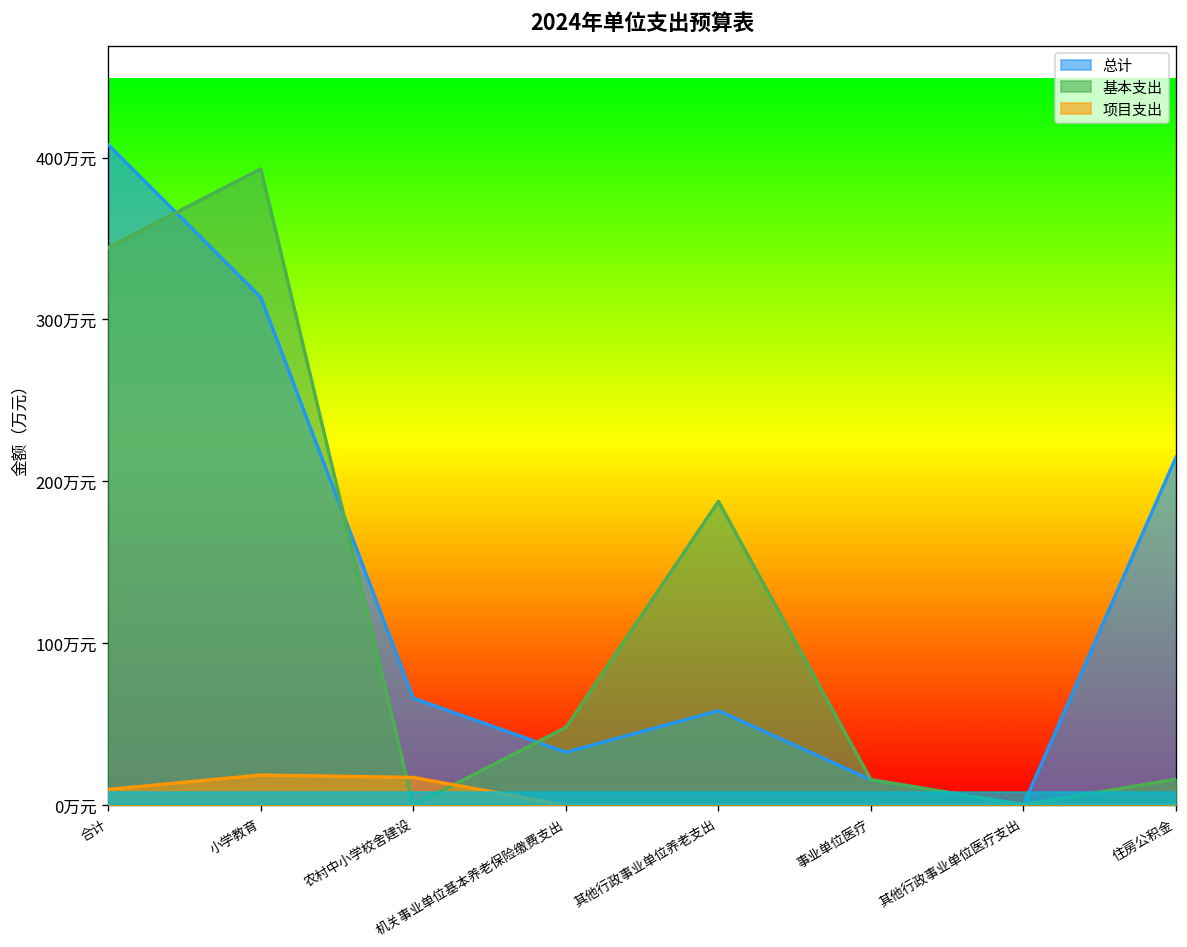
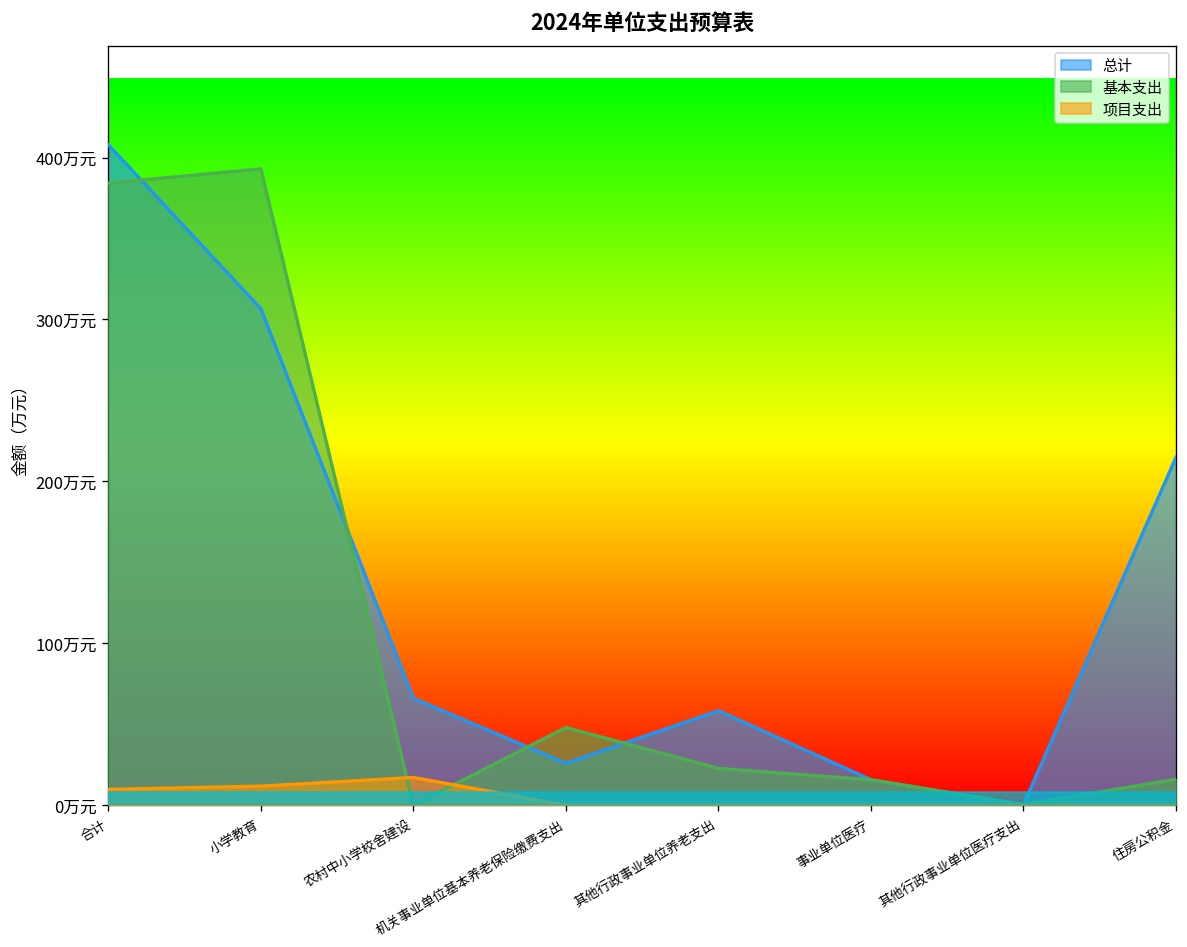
基本支出, 合计: 344万元 -> 384万元
总计, 小学教育: 314万元 -> 307万元
项目支出, 小学教育: 19万元 -> 12万元
总计, 机关事业单位基本养老保险缴费支出: 33万元 -> 26万元
基本支出, 其他行政事业单位养老支出: 188万元 -> 23万元
